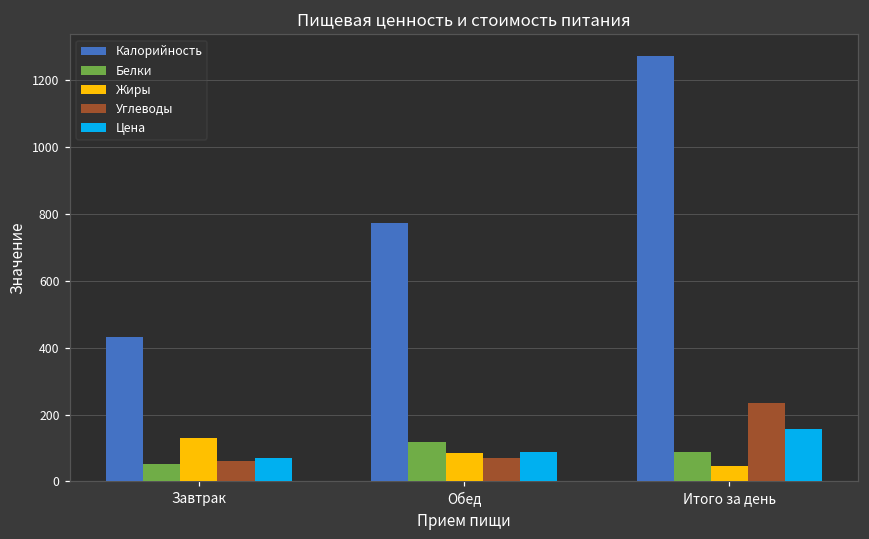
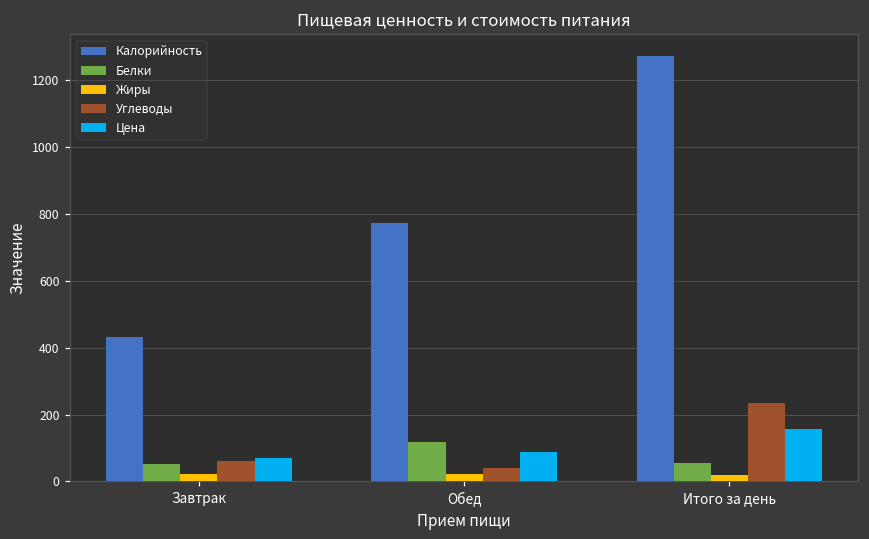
Жиры, Завтрак: 130 -> 20
Жиры, Обед: 80 -> 20
Углеводы, Обед: 70 -> 40
Белки, Итого за день: 90 -> 60
Жиры, Итого за день: 50 -> 20
